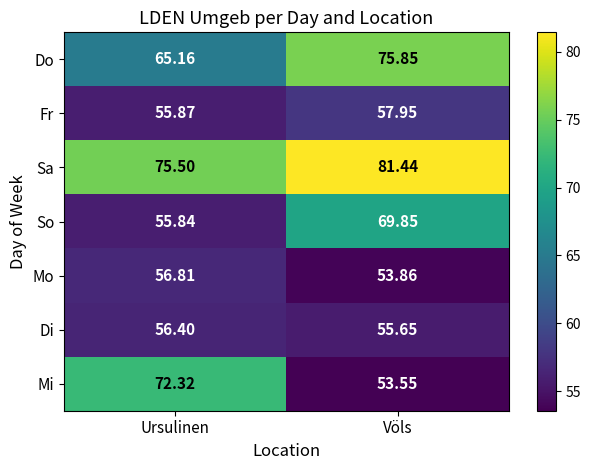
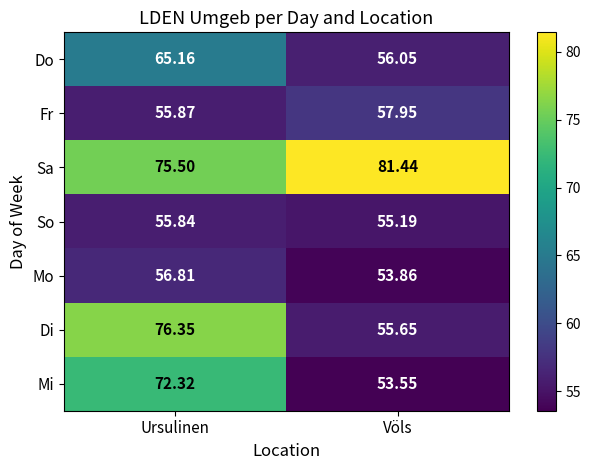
Do, Völs: 75.85 -> 56.05
So, Völs: 69.85 -> 55.19
Di, Ursulinen: 56.40 -> 76.35
